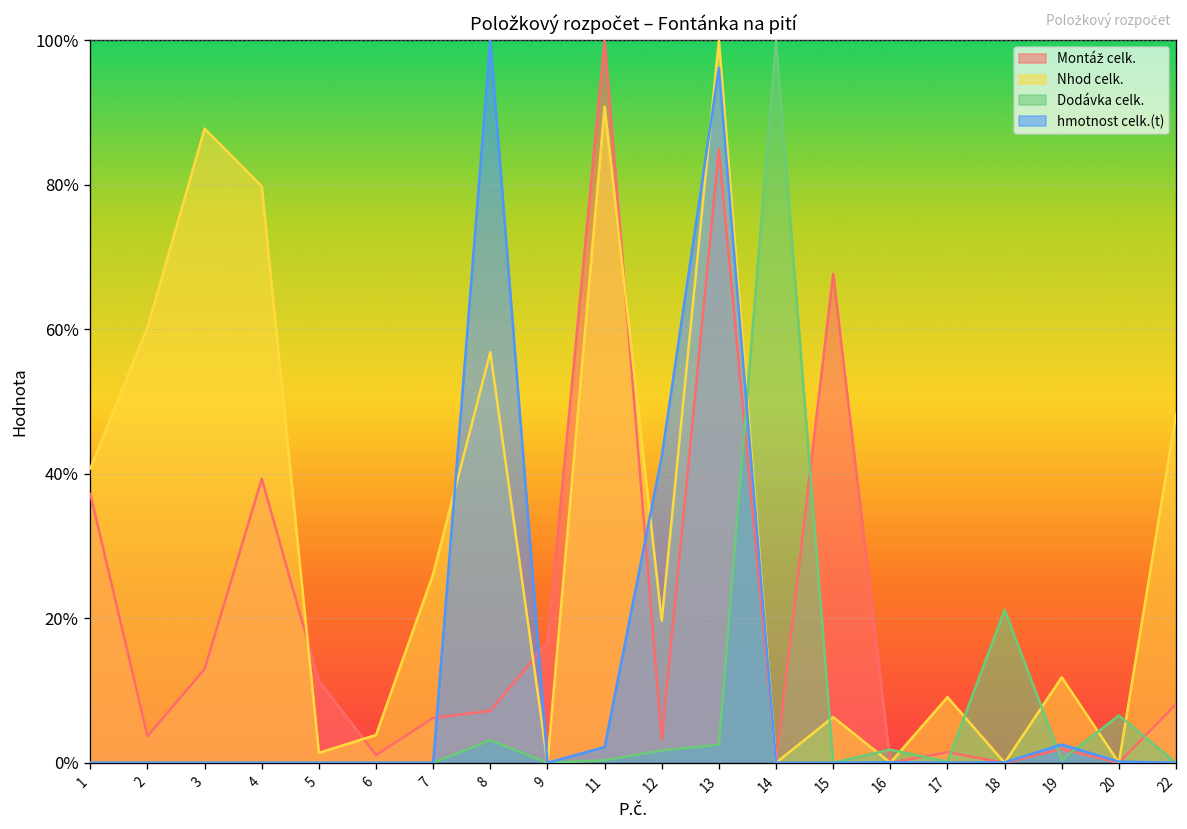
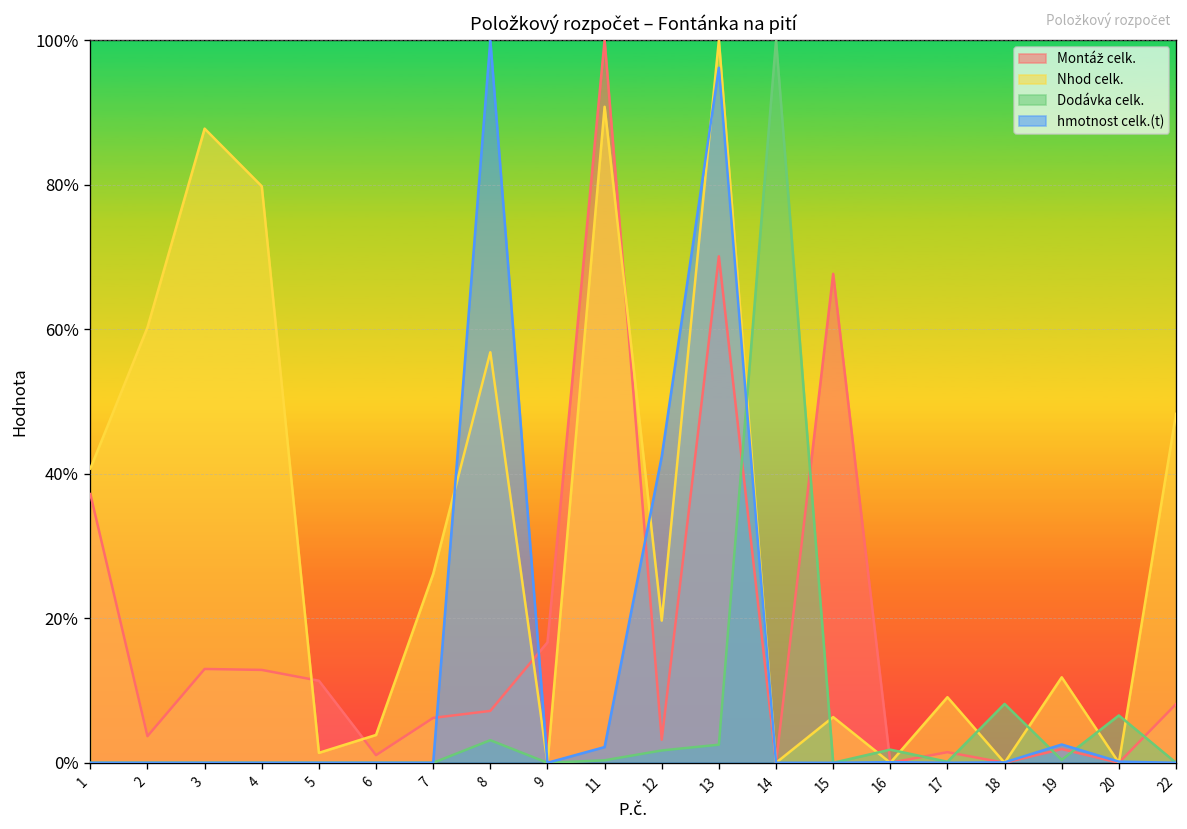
Montáž celk., 4: 39% -> 13%
Montáž celk., 13: 85% -> 70%
Dodávka celk., 18: 21% -> 8%
